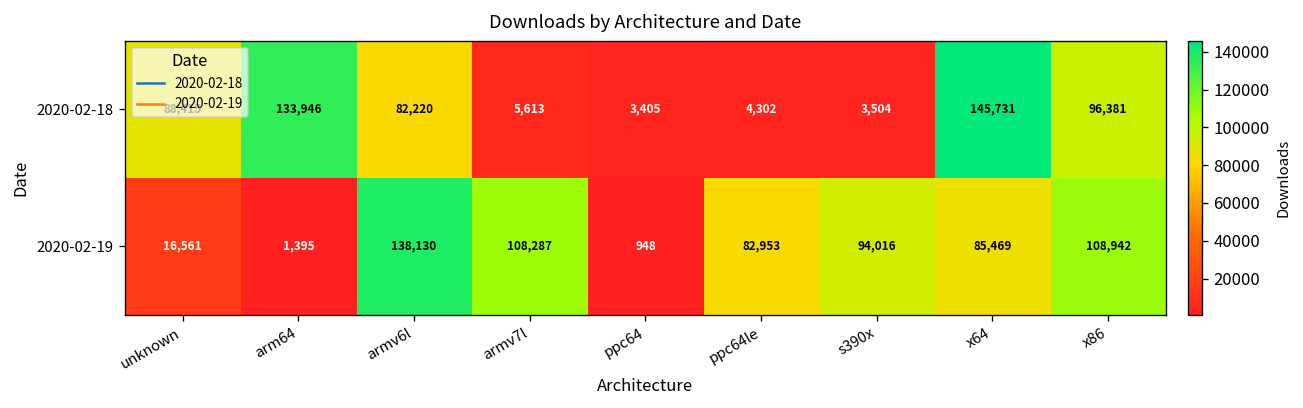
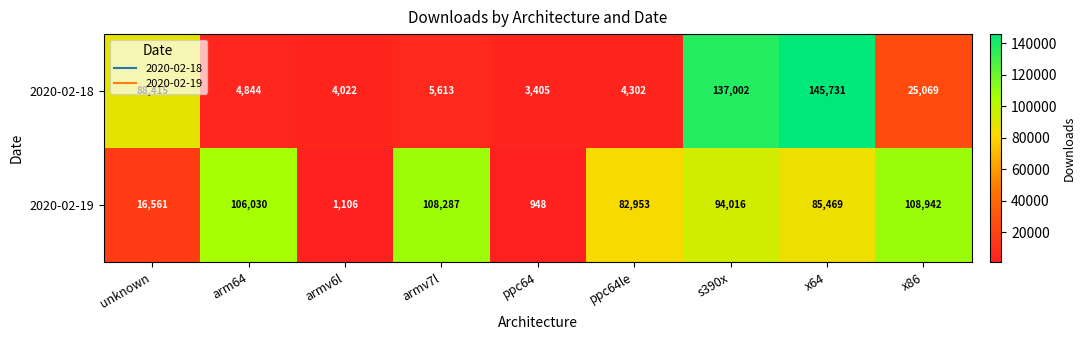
2020-02-18, arm64: 133,946 -> 4,844
2020-02-18, armv6l: 82,220 -> 4,022
2020-02-18, s390x: 3,504 -> 137,002
2020-02-18, x86: 96,381 -> 25,069
2020-02-19, arm64: 1,395 -> 106,030
2020-02-19, armv6l: 138,130 -> 1,106
